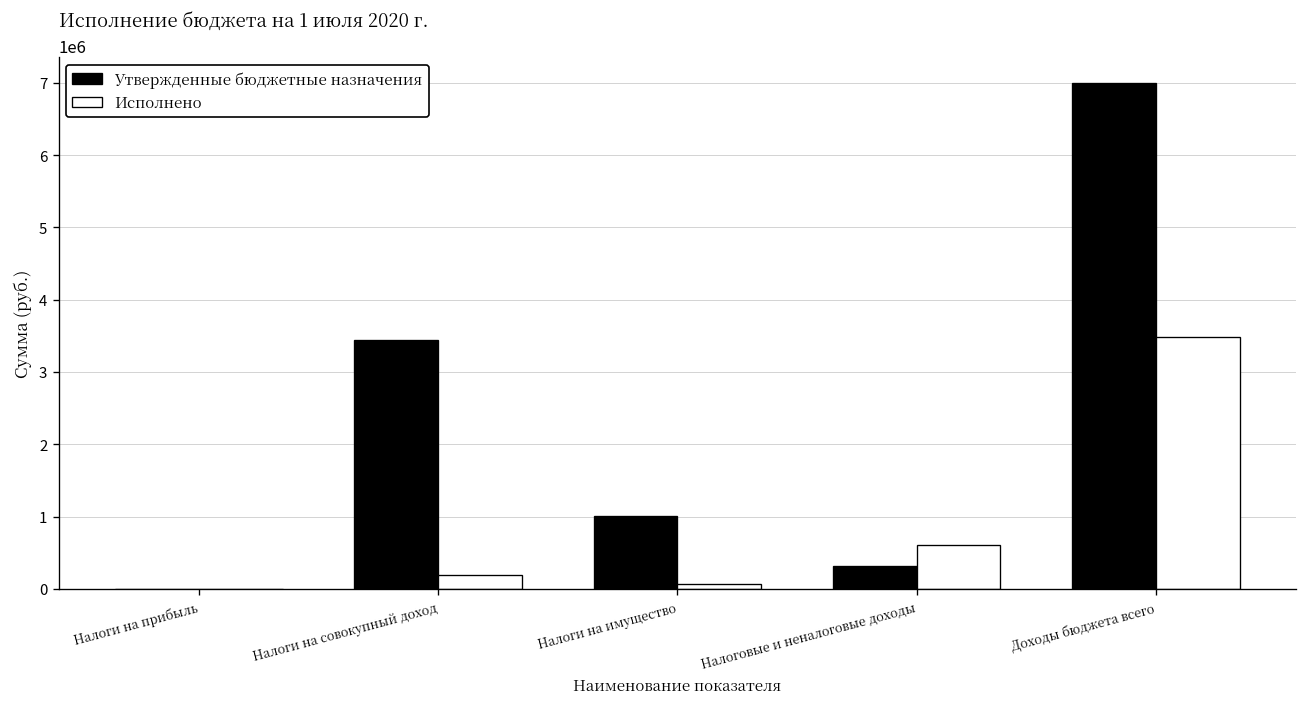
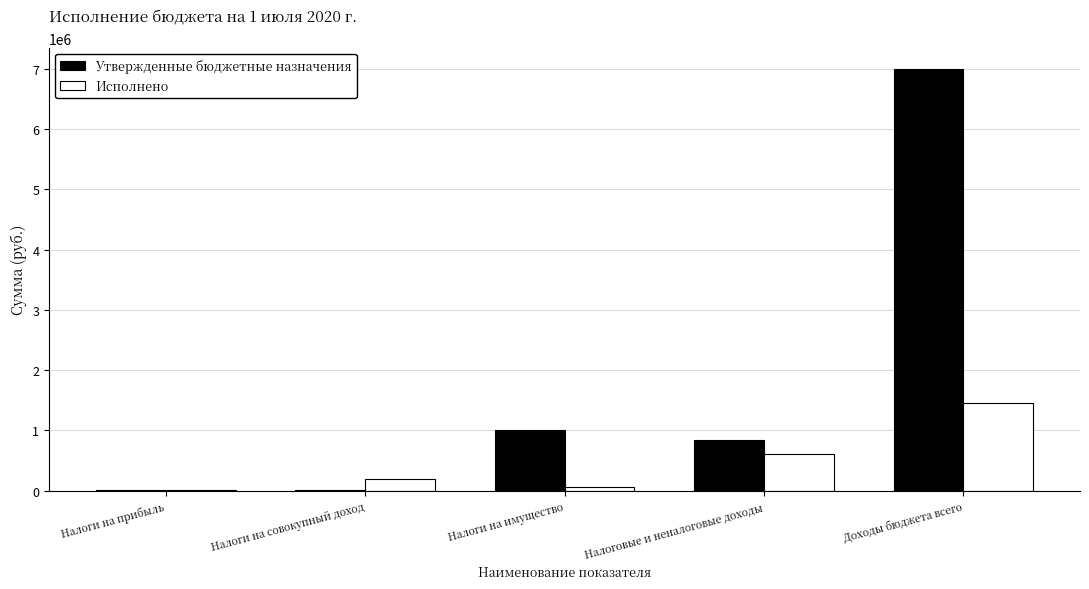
Утвержденные бюджетные назначения, Налоги на совокупный доход: 3400000 -> 0
Утвержденные бюджетные назначения, Налоговые и неналоговые доходы: 300000 -> 800000
Исполнено, Доходы бюджета всего: 3500000 -> 1500000
